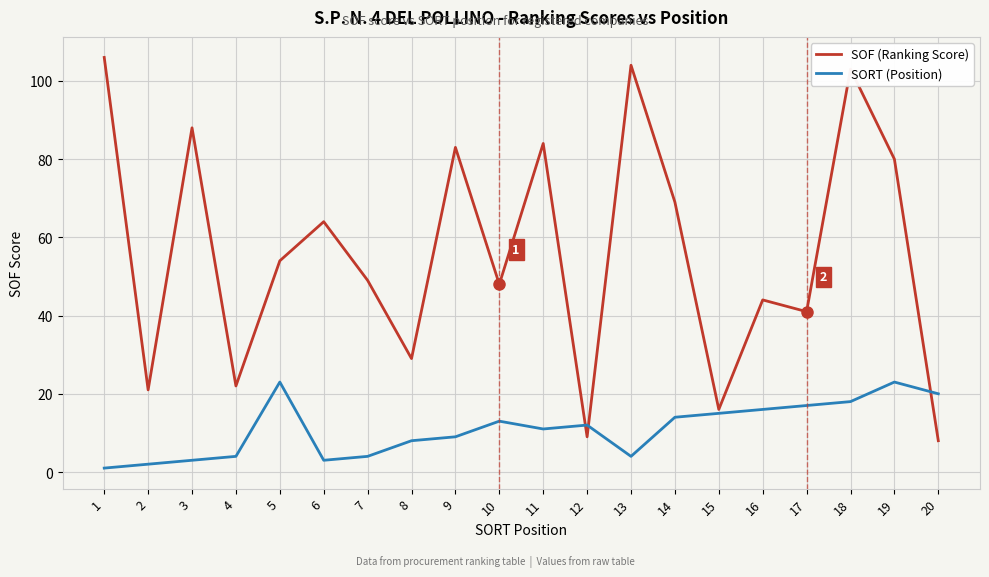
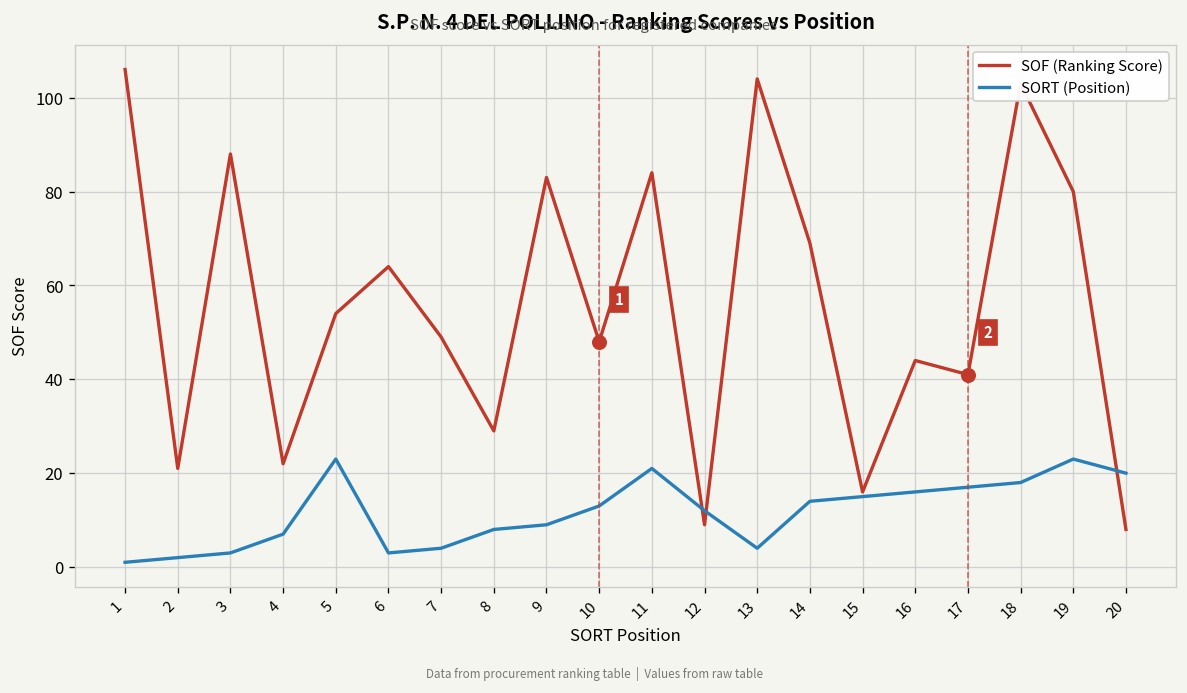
SORT (Position), 4: 4 -> 7
SORT (Position), 11: 11 -> 21
